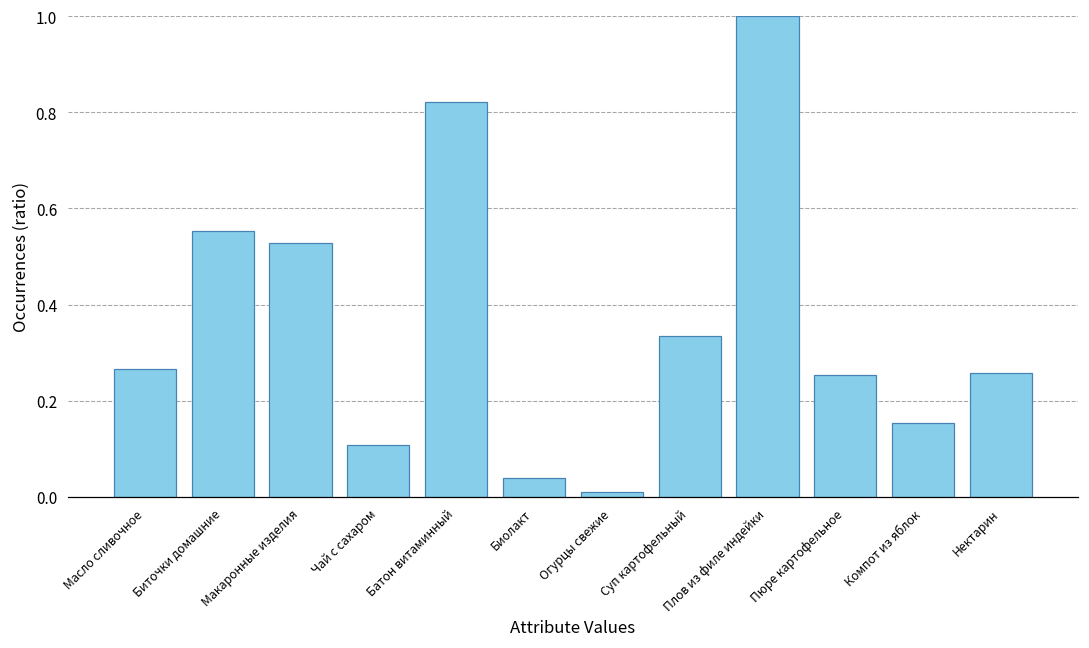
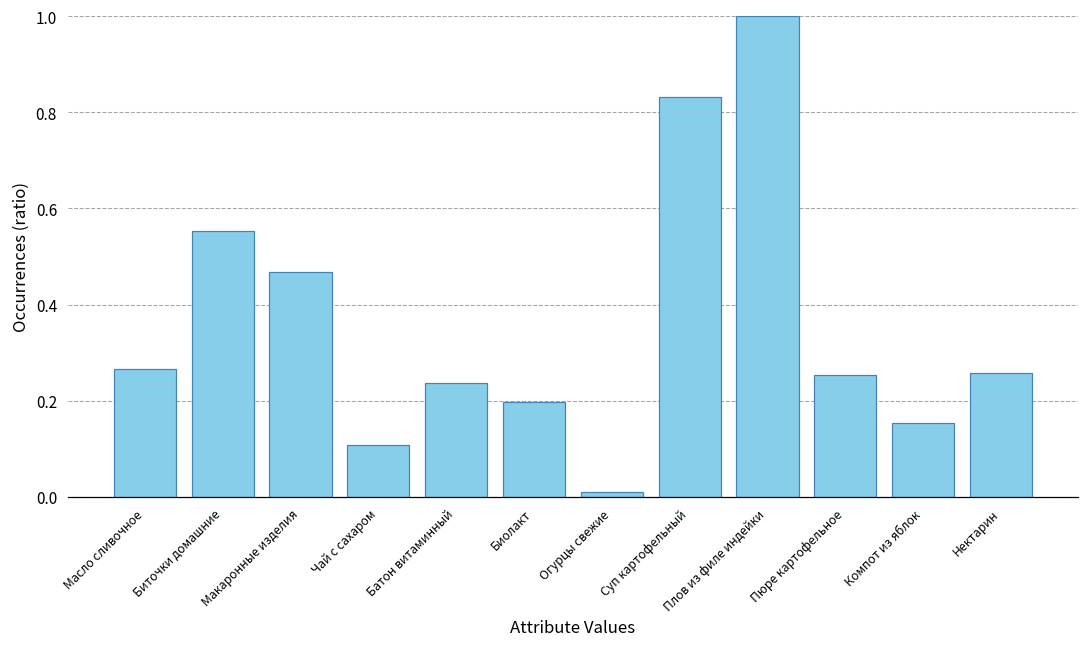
Макаронные изделия: 0.53 -> 0.47
Батон витаминный: 0.82 -> 0.24
Биолакт: 0.04 -> 0.20
Суп картофельный: 0.33 -> 0.83
